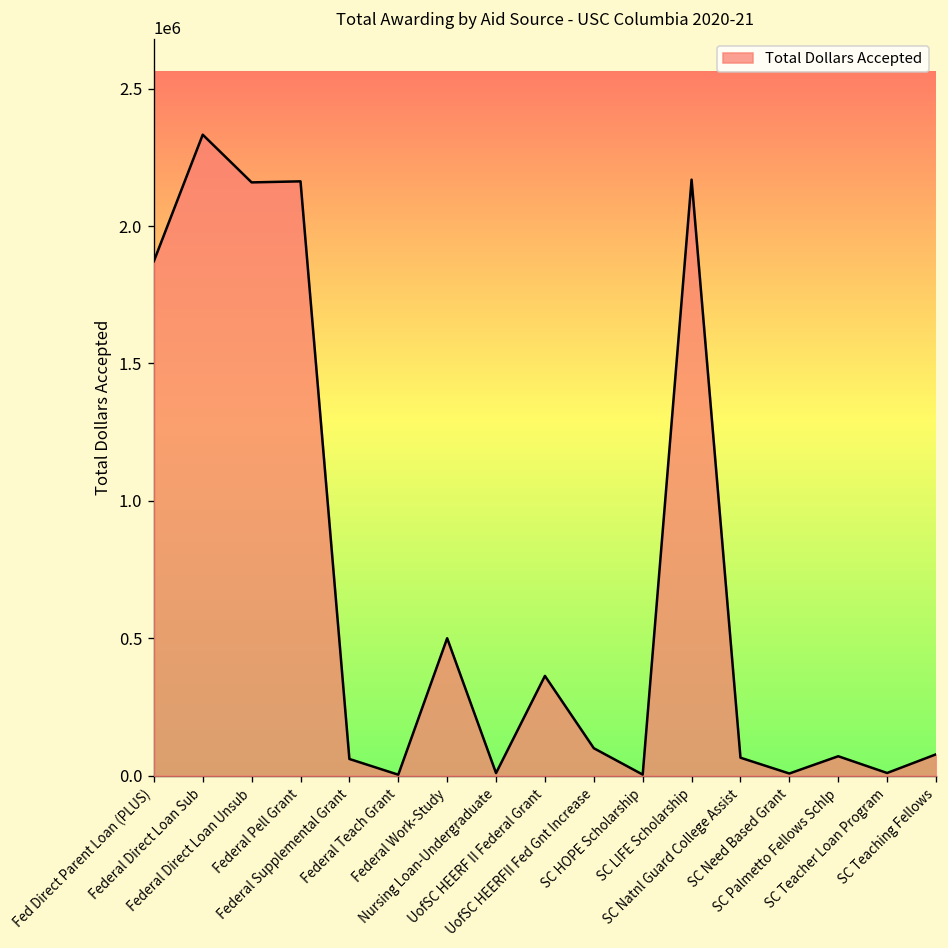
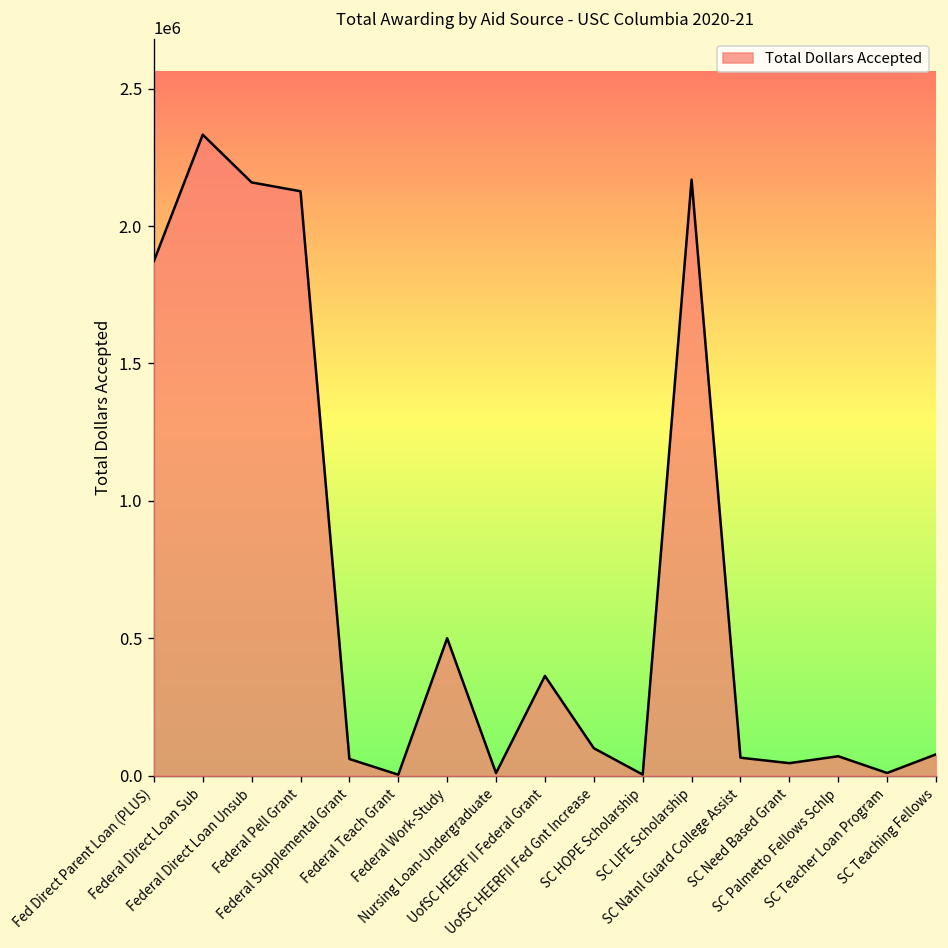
Federal Pell Grant: 2160000 -> 2130000
SC Need Based Grant: 10000 -> 50000
